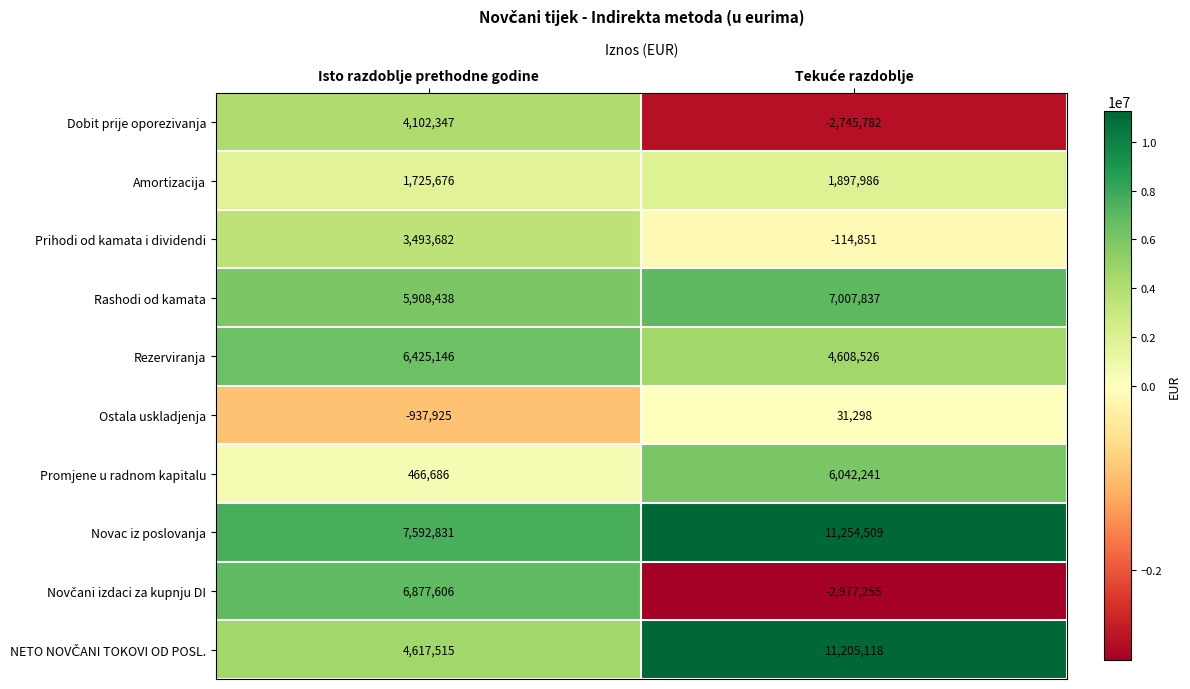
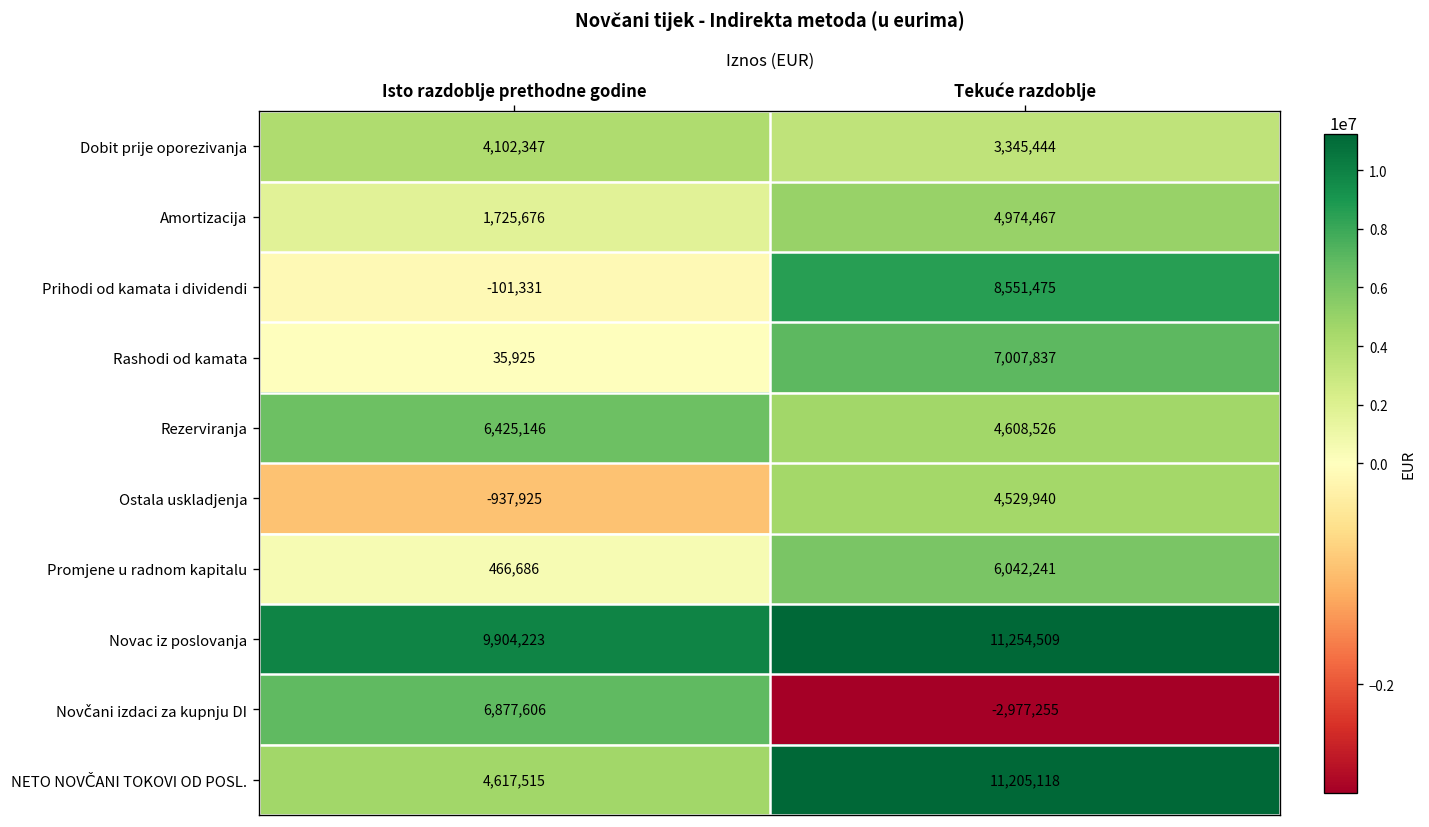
Dobit prije oporezivanja, Tekuće razdoblje: -2,745,782 -> 3,345,444
Amortizacija, Tekuće razdoblje: 1,897,986 -> 4,974,467
Prihodi od kamata i dividendi, Isto razdoblje prethodne godine: 3,493,682 -> -101,331
Prihodi od kamata i dividendi, Tekuće razdoblje: -114,851 -> 8,551,475
Rashodi od kamata, Isto razdoblje prethodne godine: 5,908,438 -> 35,925
Ostala uskladjenja, Tekuće razdoblje: 31,298 -> 4,529,940
Novac iz poslovanja, Isto razdoblje prethodne godine: 7,592,831 -> 9,904,223
